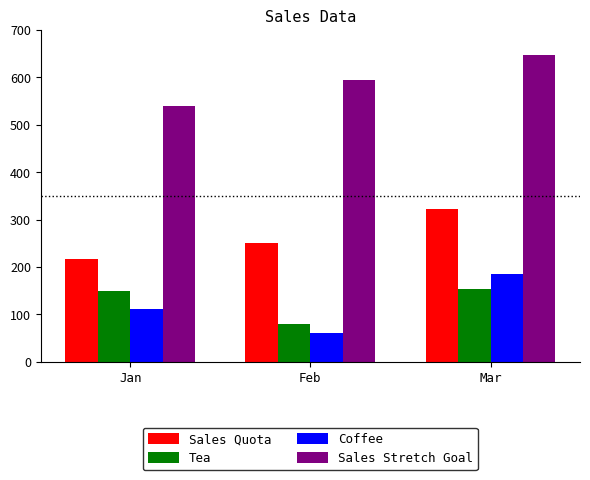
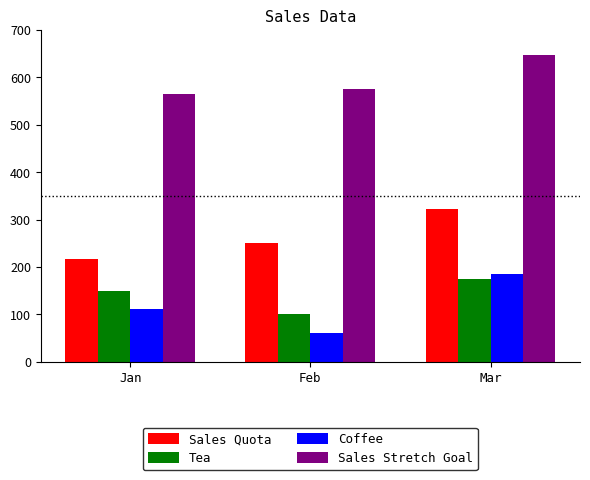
Sales Stretch Goal, Jan: 540 -> 570
Tea, Feb: 80 -> 100
Sales Stretch Goal, Feb: 590 -> 580
Tea, Mar: 150 -> 180
